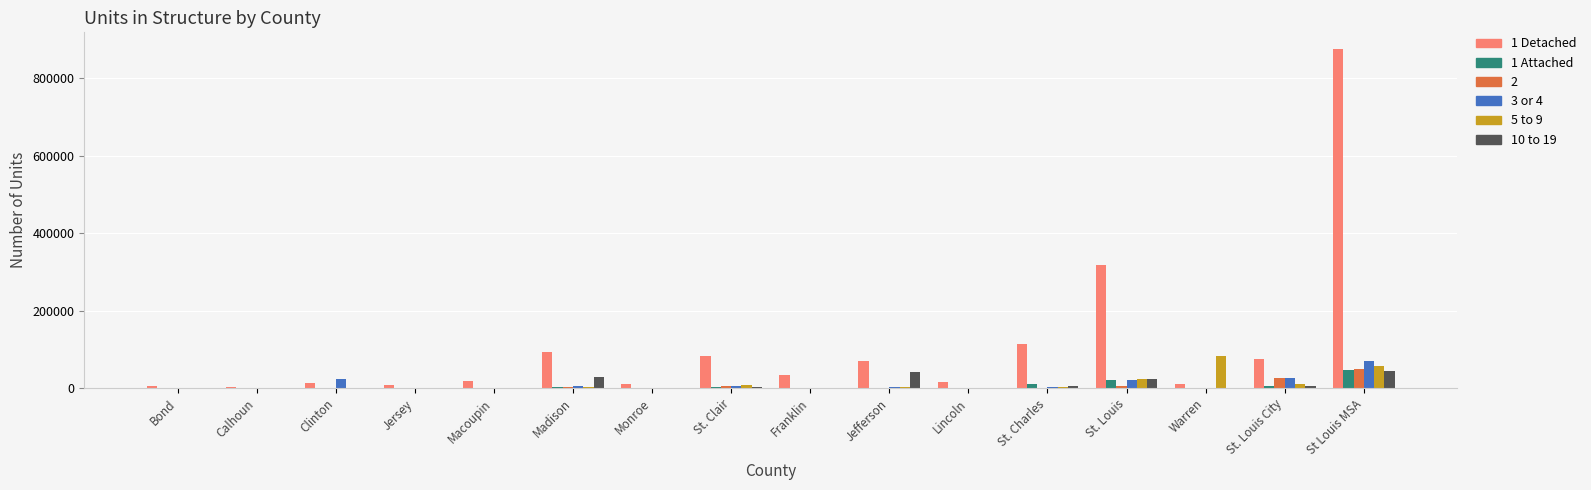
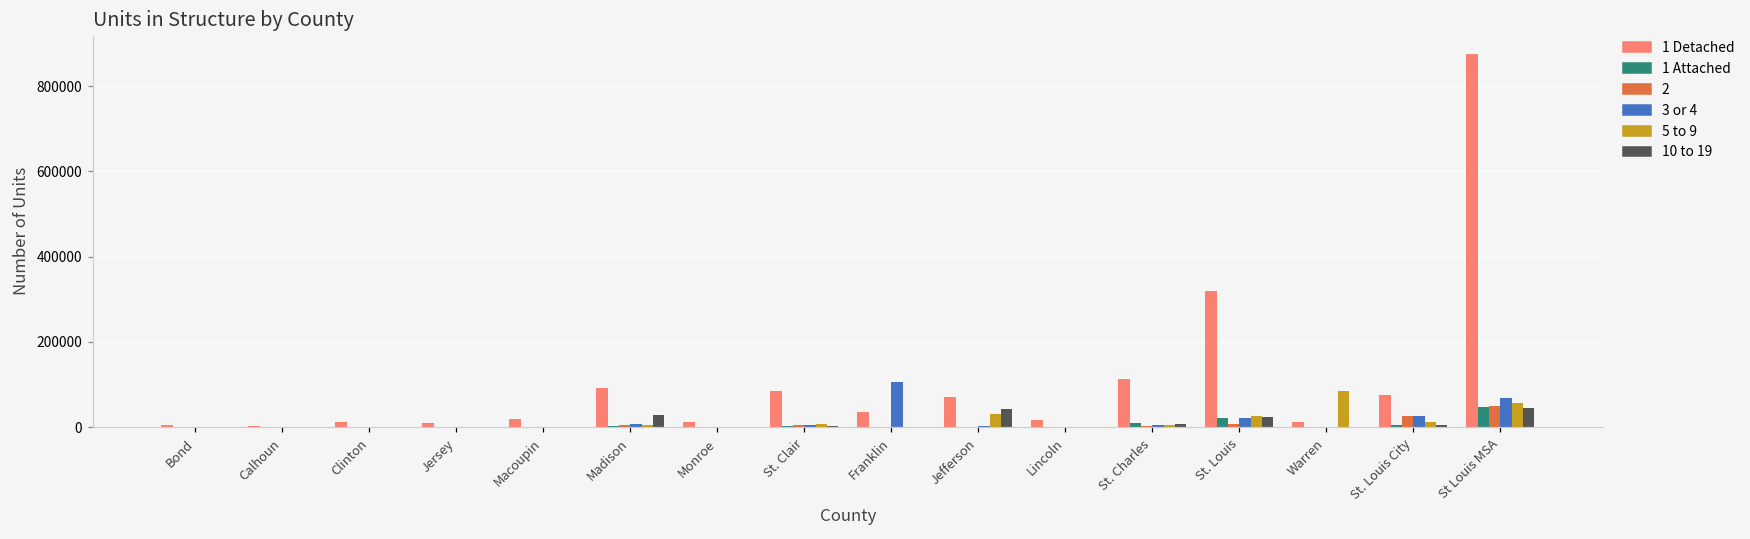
3 or 4, Clinton: 20000 -> 0
3 or 4, Franklin: 0 -> 100000
5 to 9, Jefferson: 0 -> 30000
